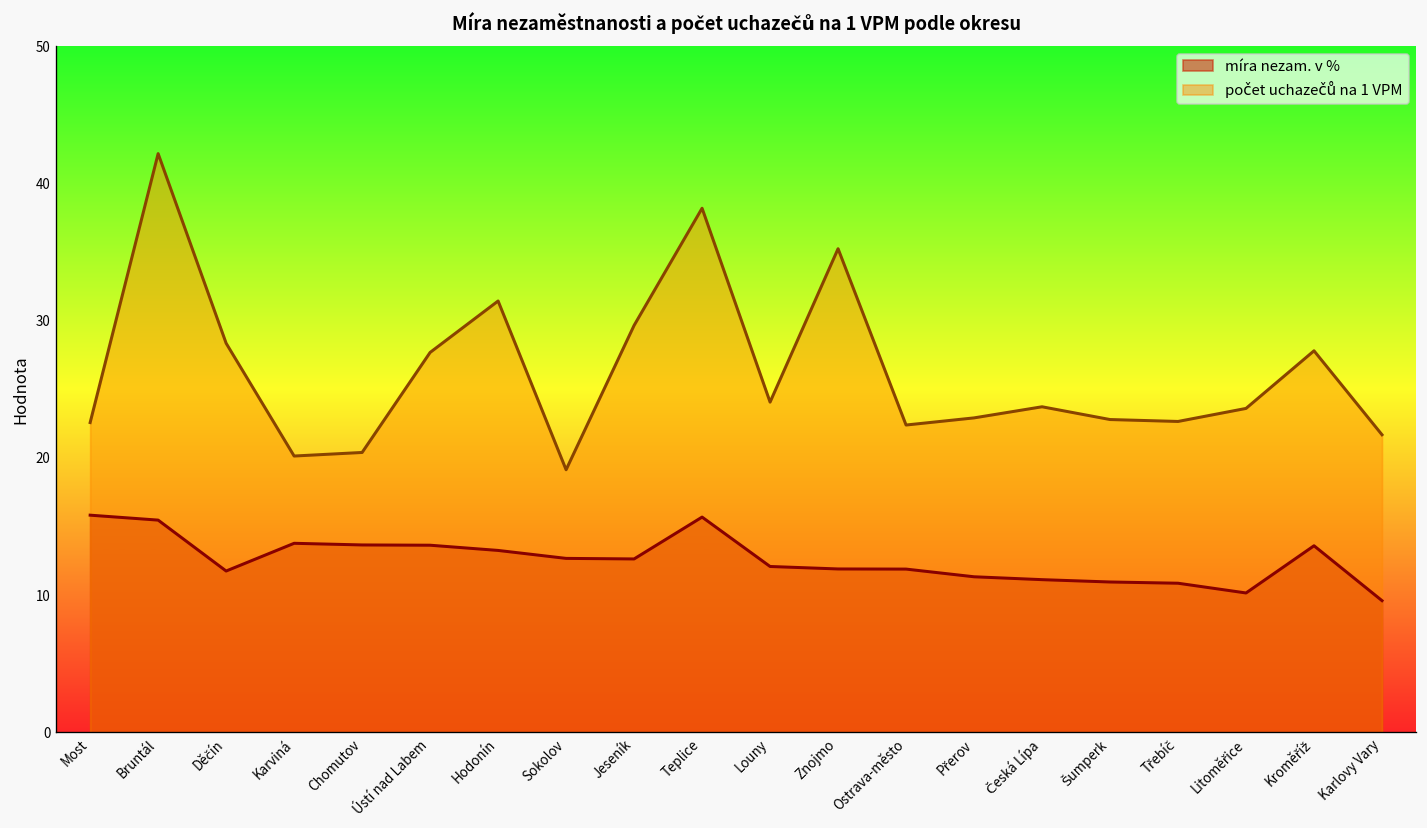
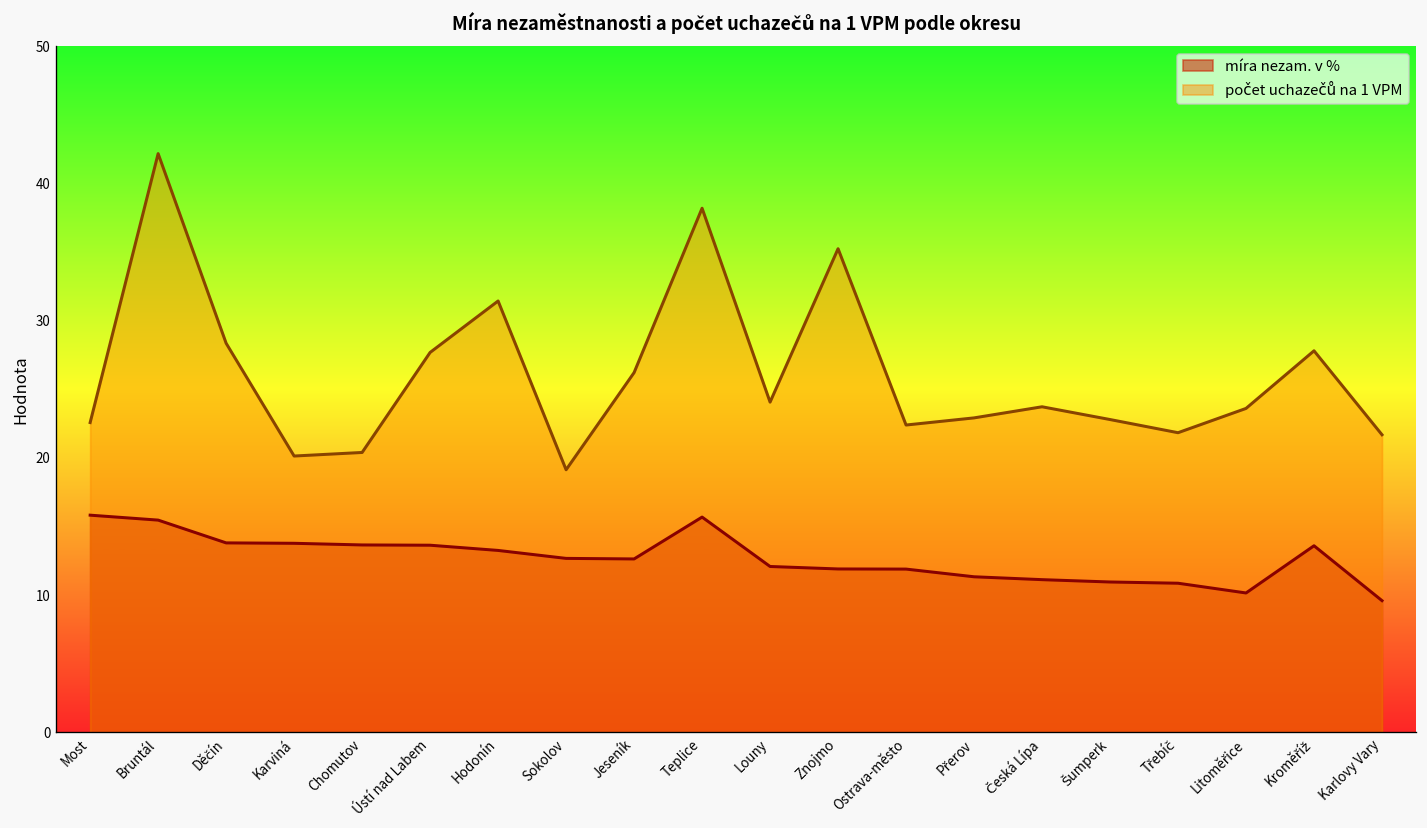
míra nezam. v %, Děčín: 11.8 -> 13.8
počet uchazečů na 1 VPM, Jeseník: 29.7 -> 26.2
počet uchazečů na 1 VPM, Třebíč: 22.7 -> 21.8
